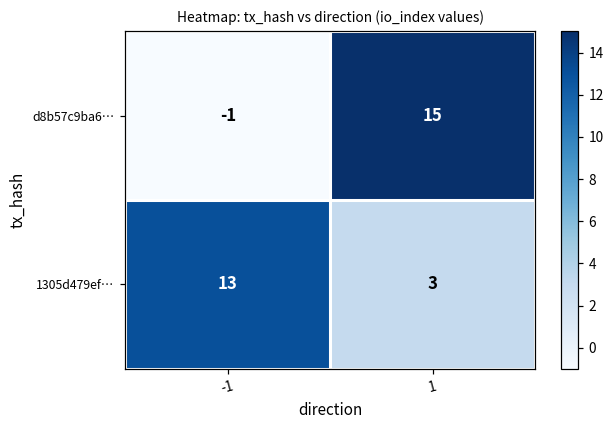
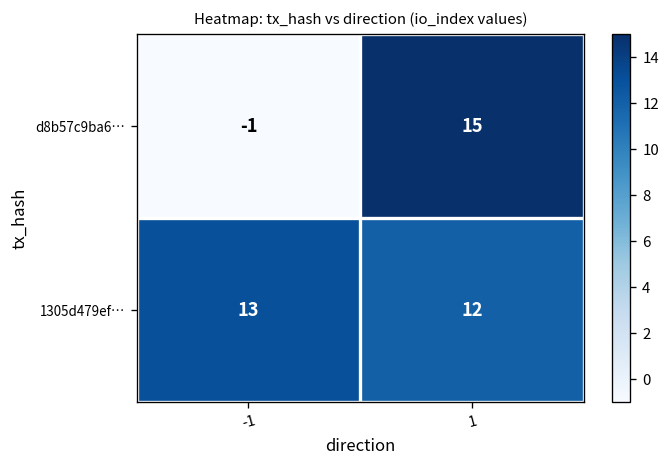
1305d479ef…, 1: 3 -> 12
